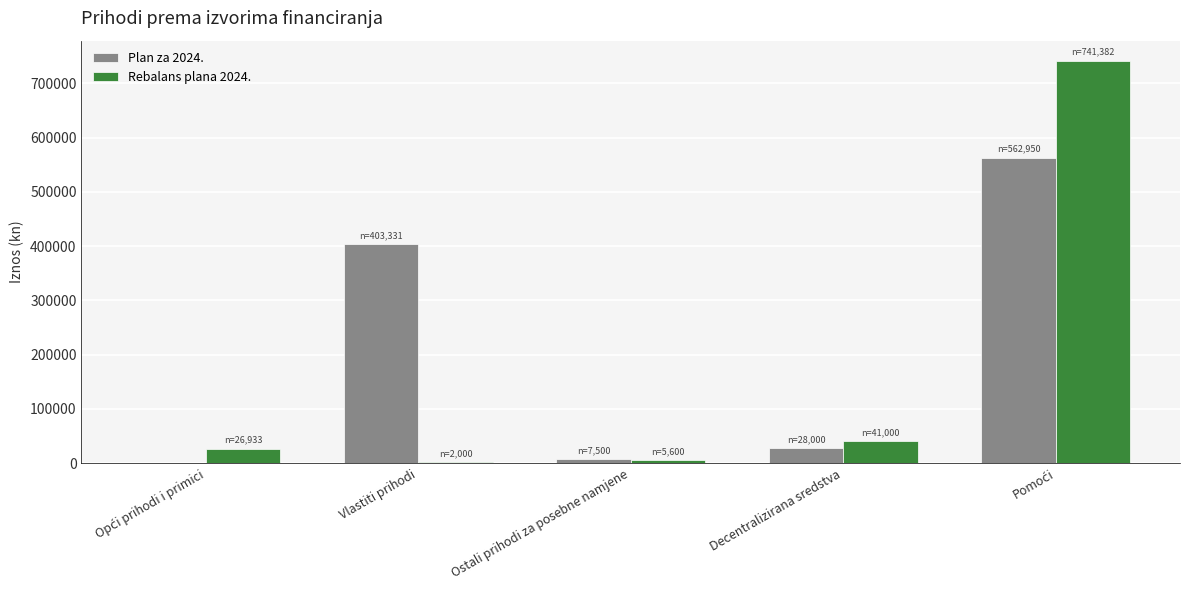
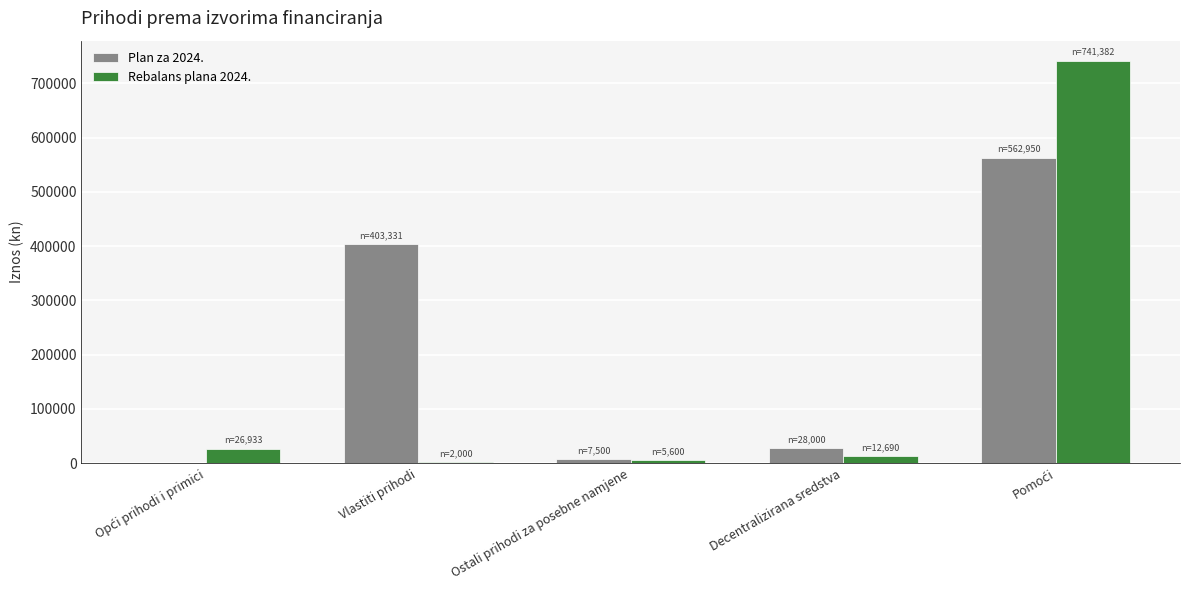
Rebalans plana 2024., Decentralizirana sredstva: 41,000 -> 12,690
